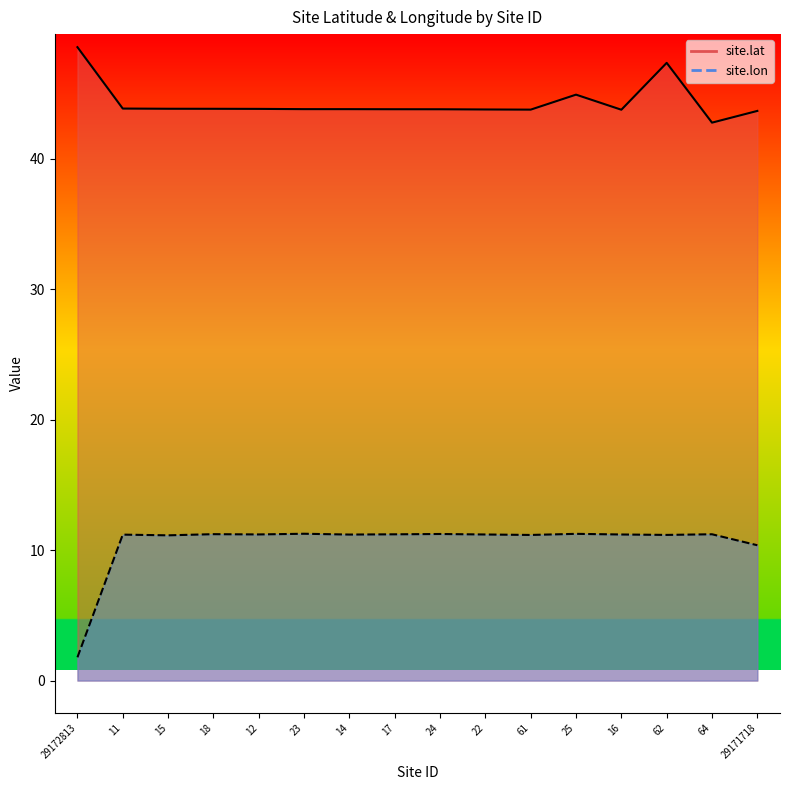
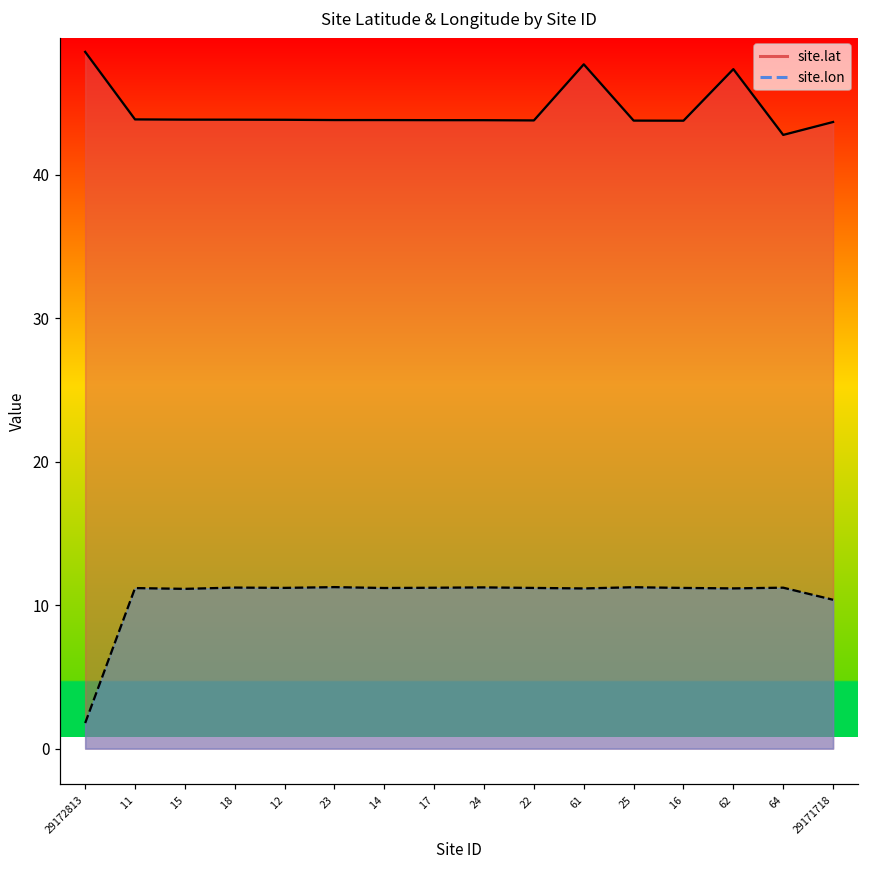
site.lat, 61: 43.8 -> 47.7
site.lat, 25: 44.9 -> 43.8
